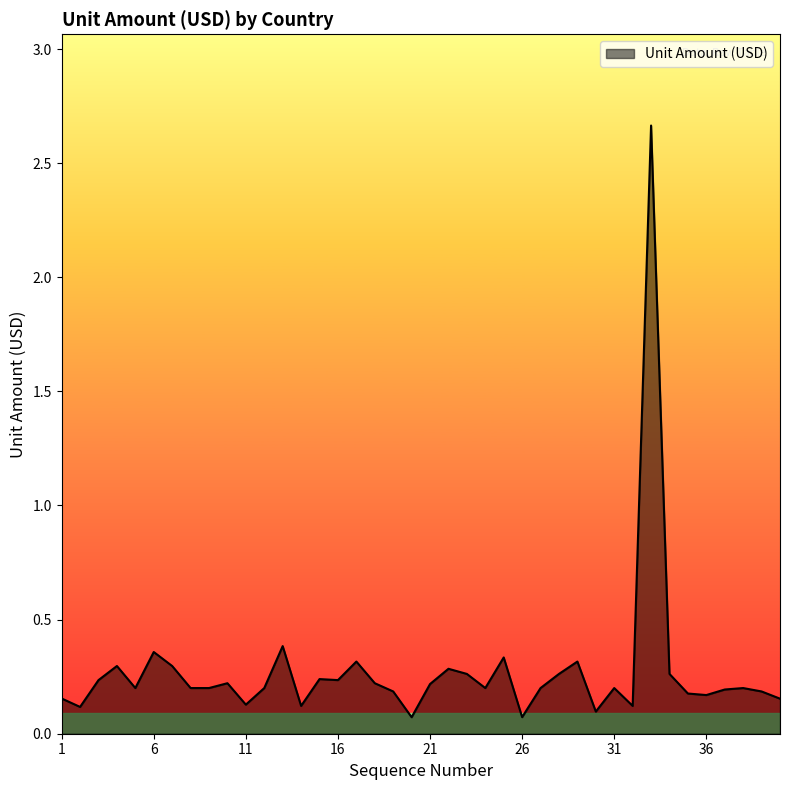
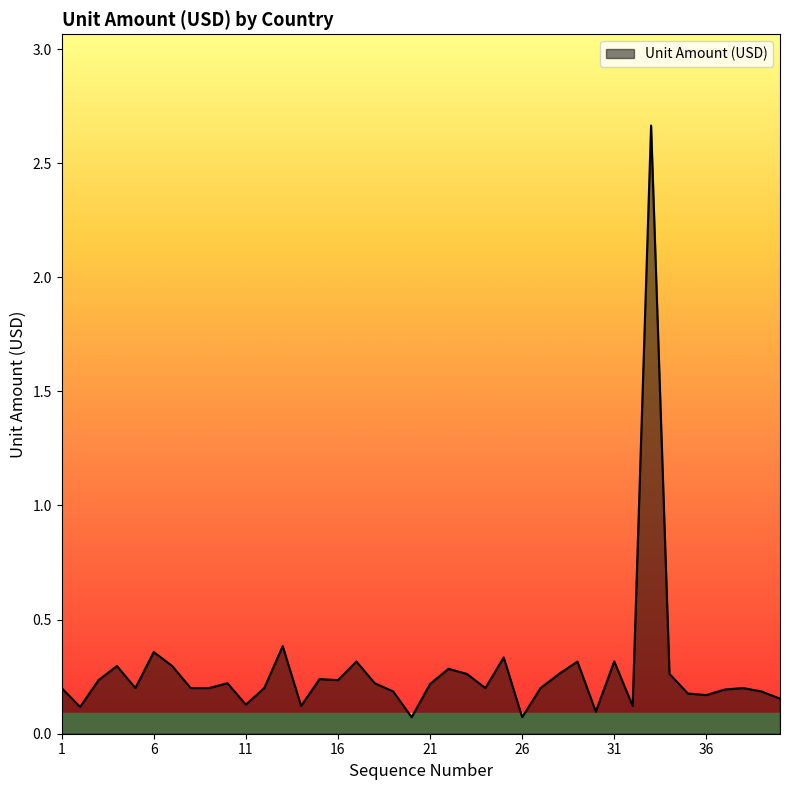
1: 0.15 -> 0.20
31: 0.20 -> 0.32
